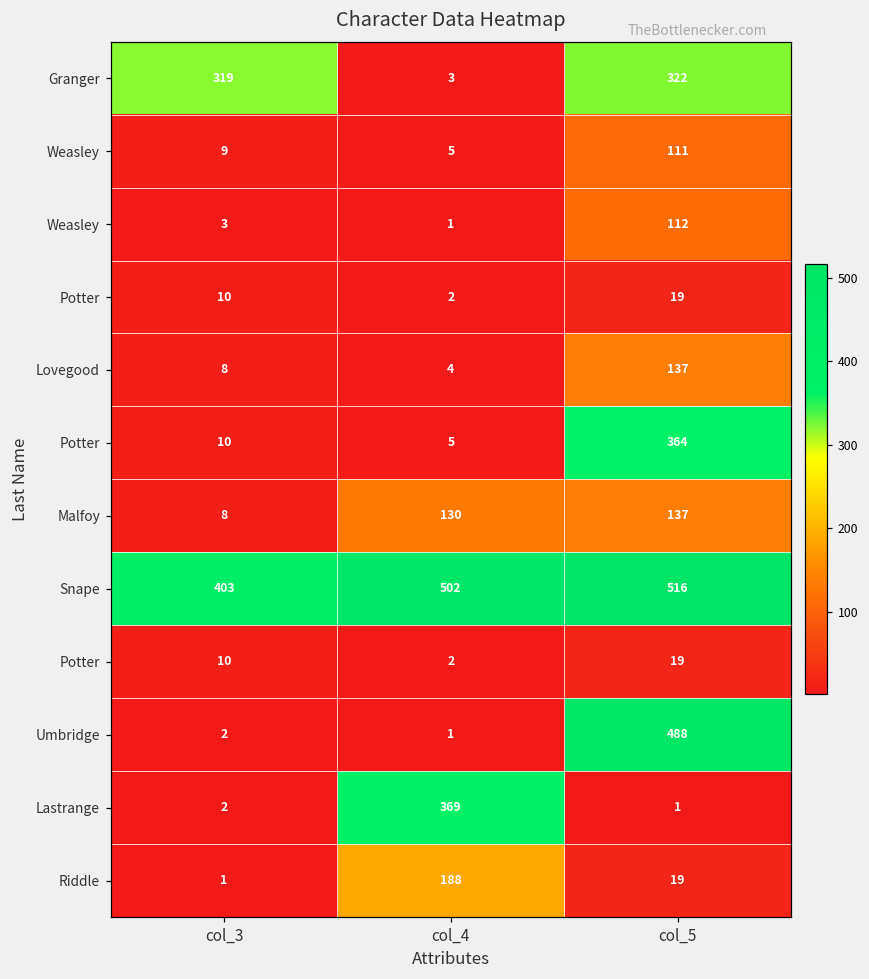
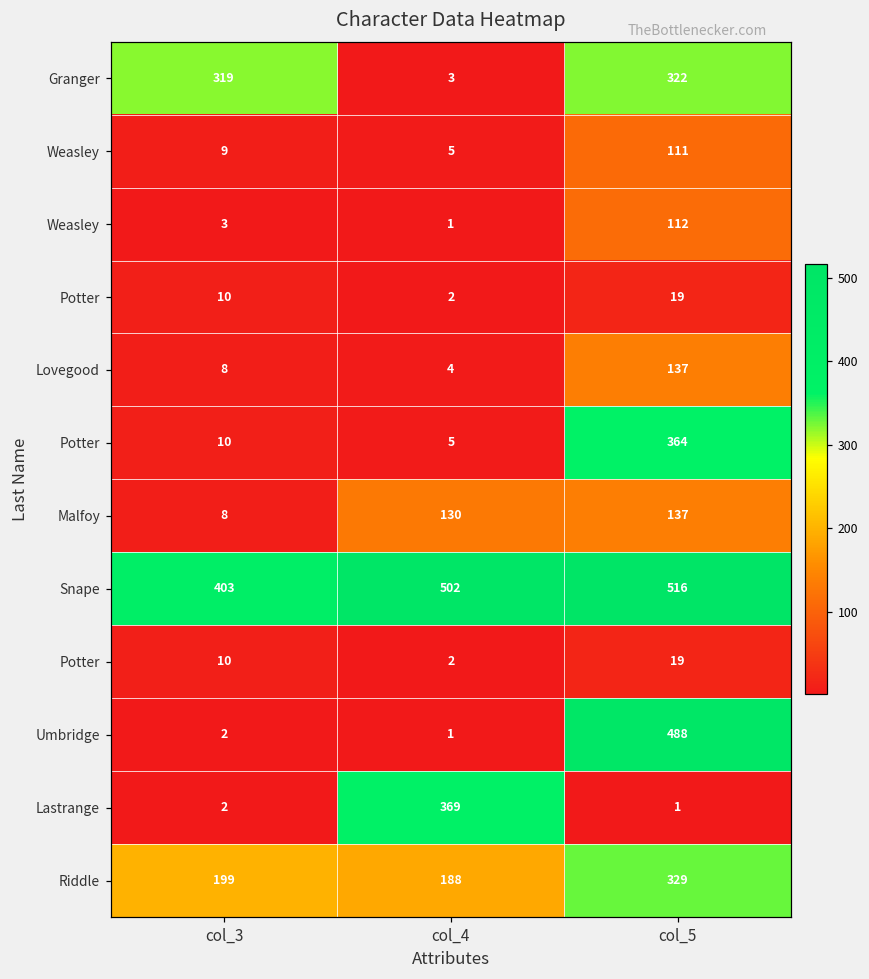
Riddle, col_3: 1 -> 199
Riddle, col_5: 19 -> 329
